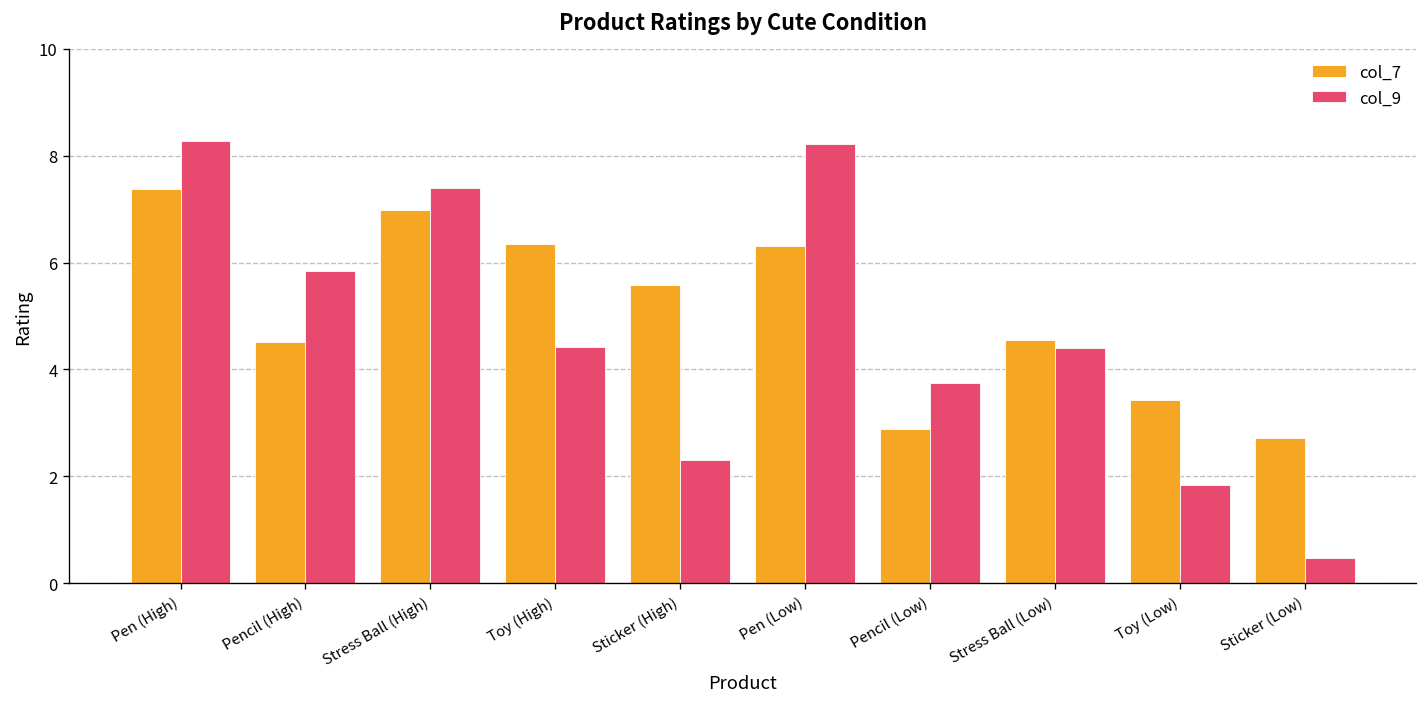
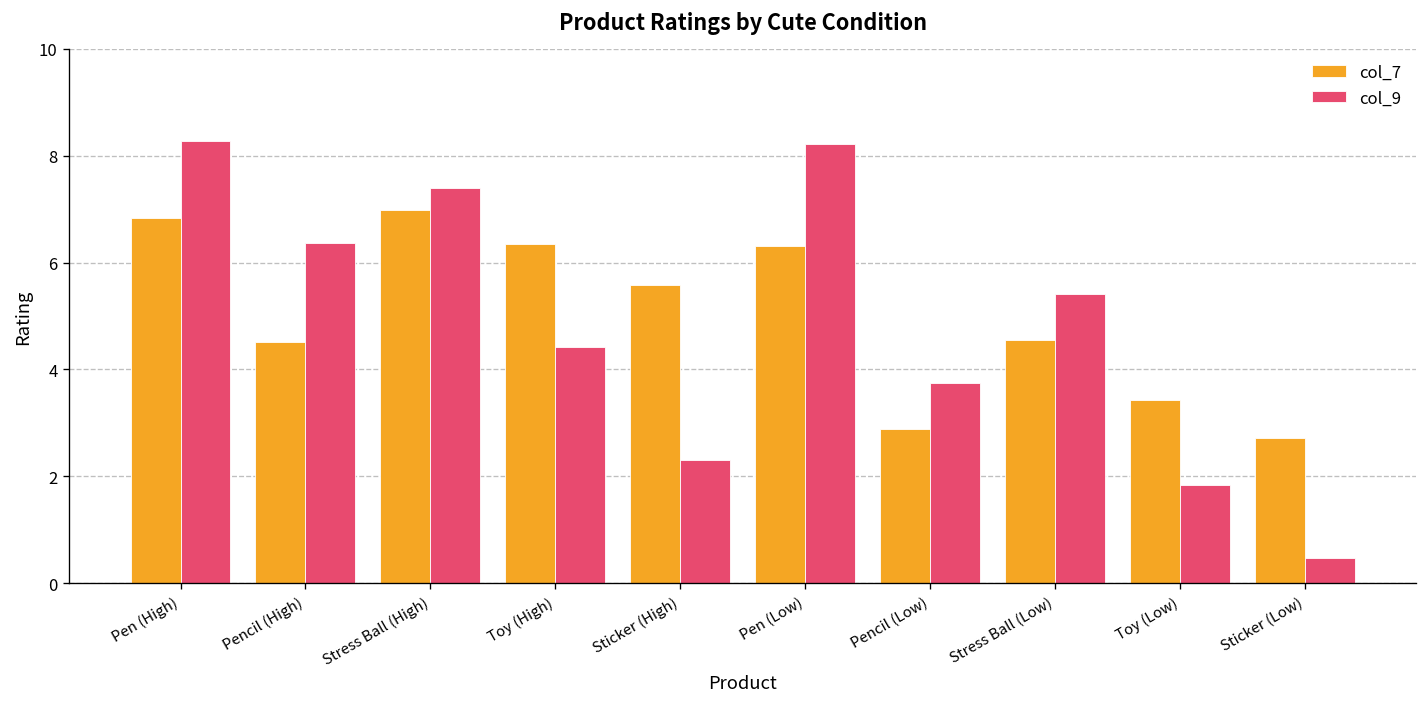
col_7, Pen (High): 7.4 -> 6.8
col_9, Pencil (High): 5.8 -> 6.4
col_9, Stress Ball (Low): 4.4 -> 5.4
